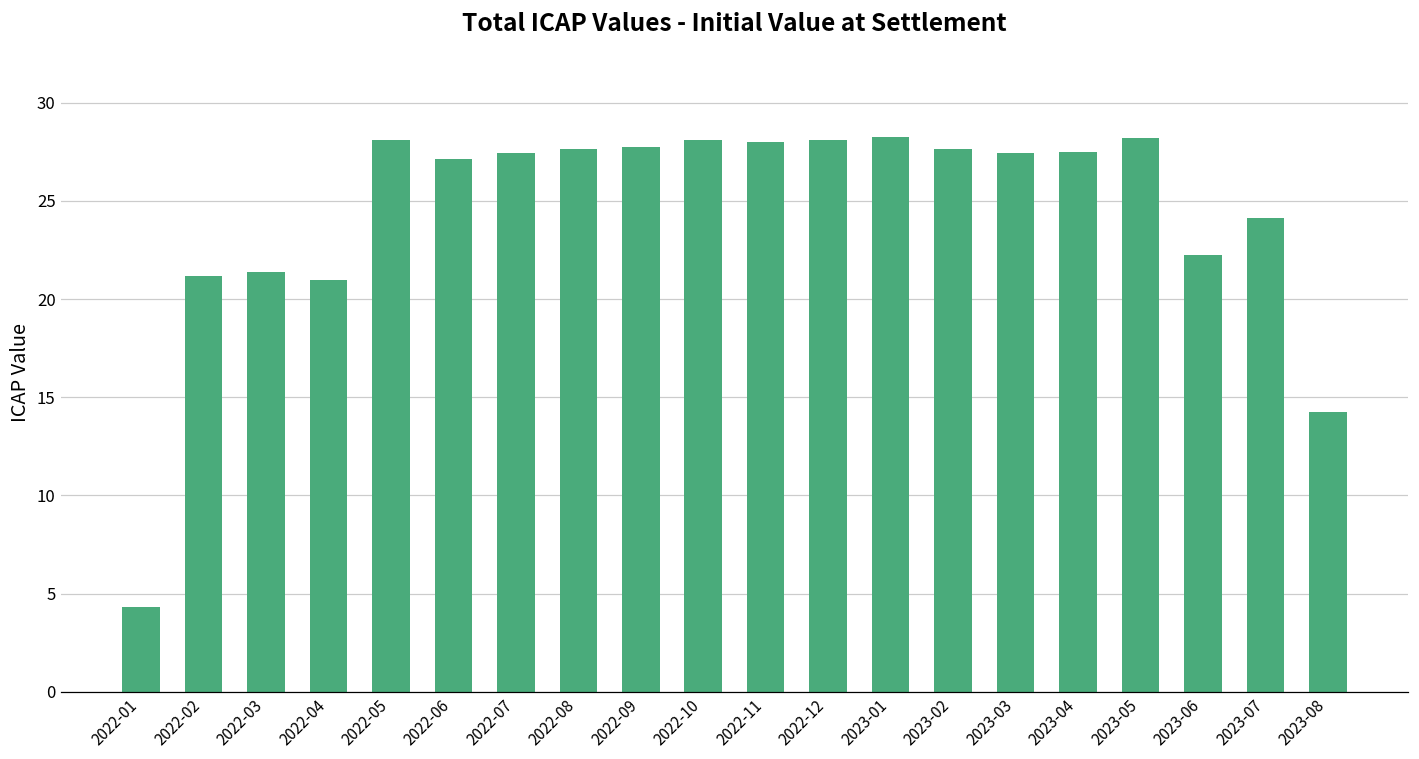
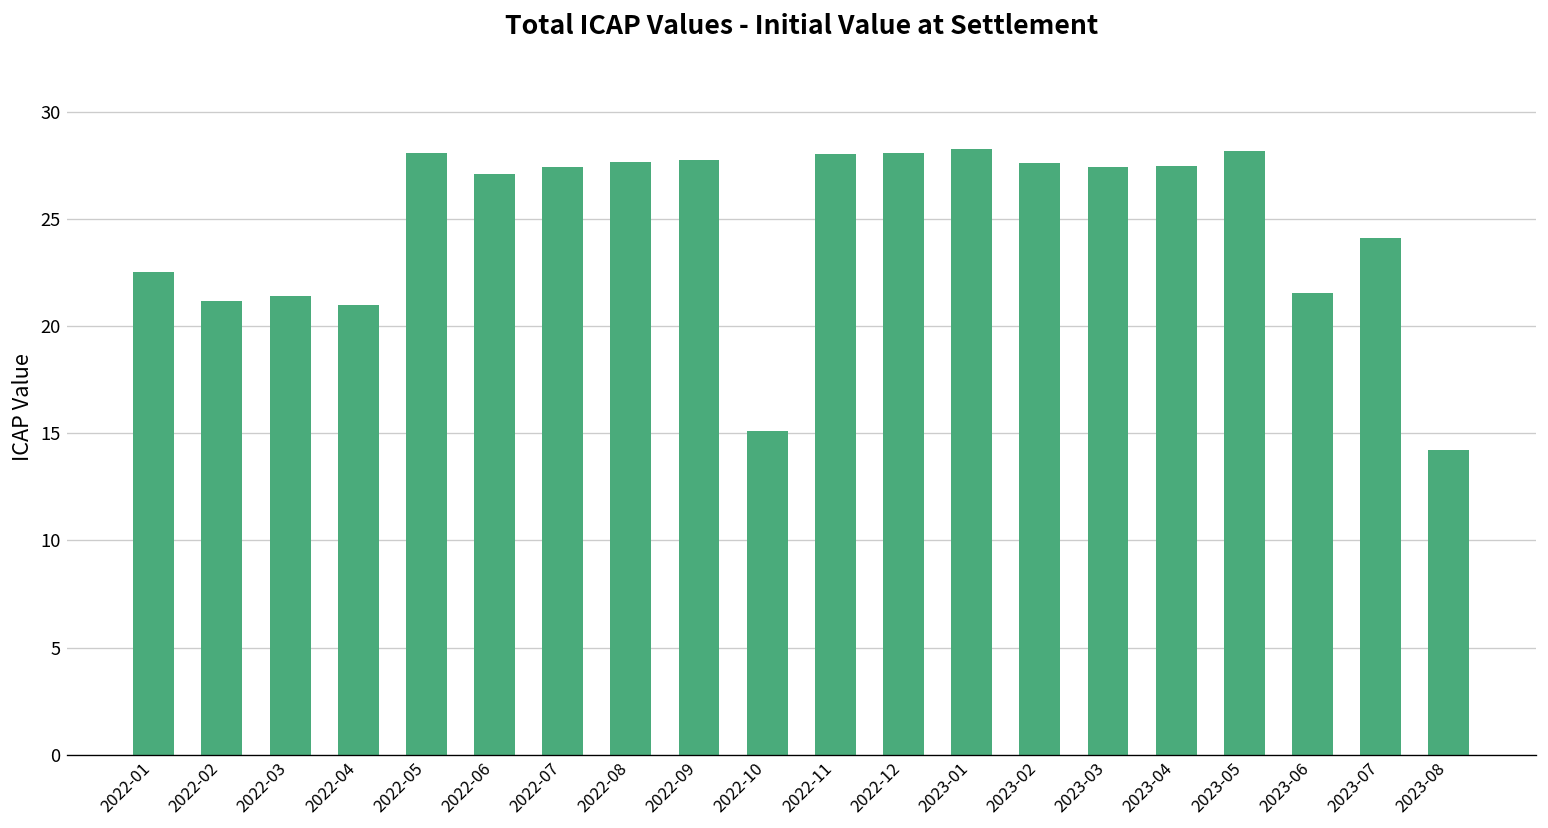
2022-01: 4.3 -> 22.5
2022-10: 28.1 -> 15.1
2023-06: 22.2 -> 21.6
